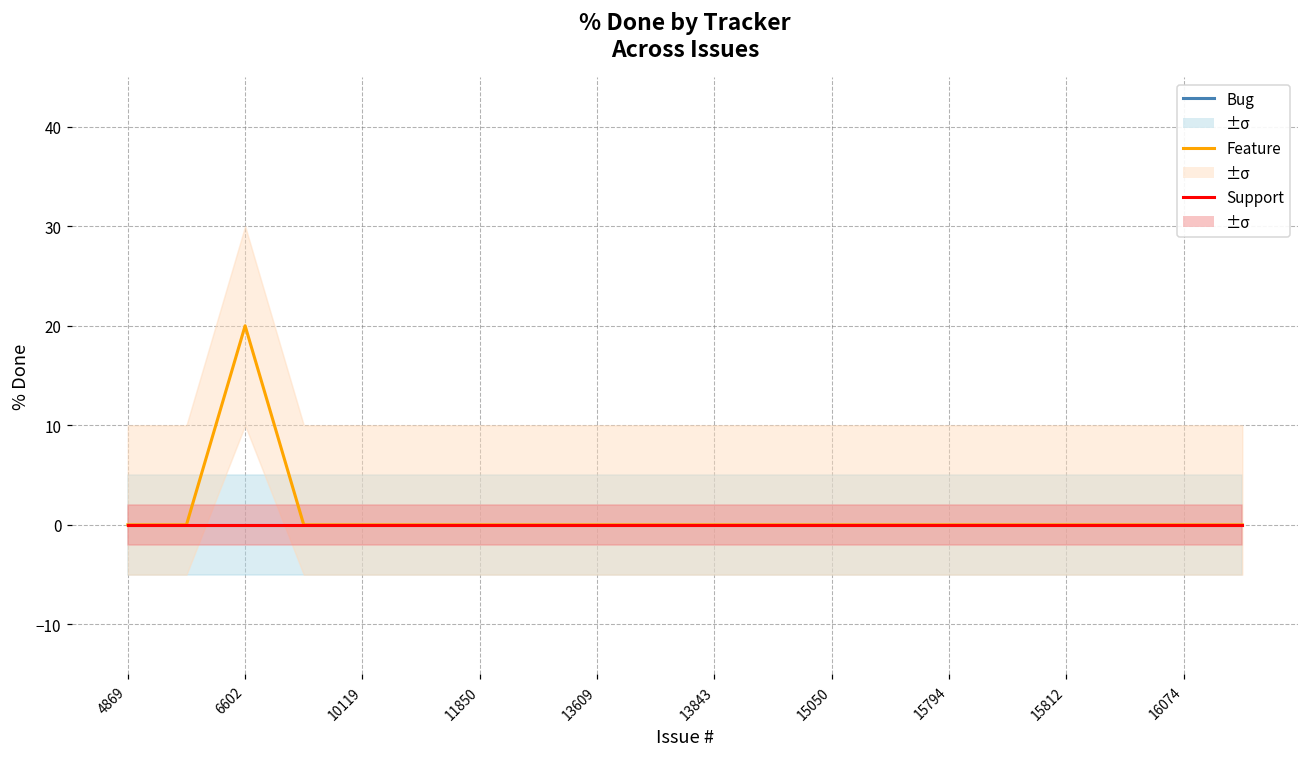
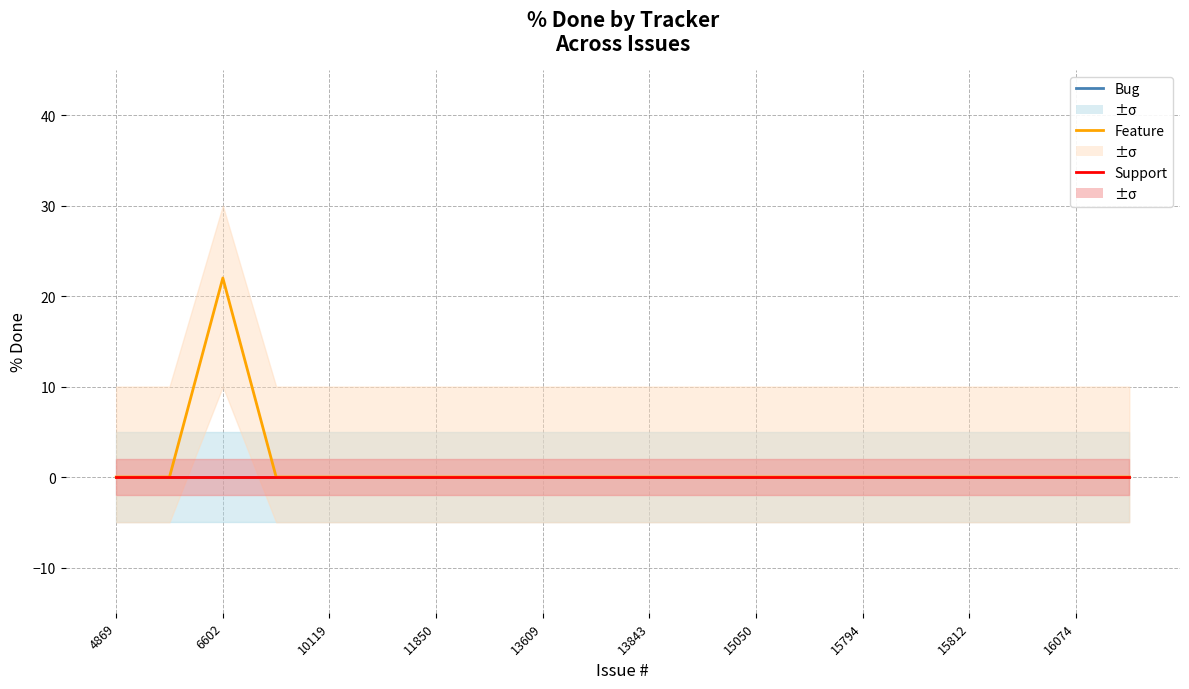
Feature, 6602: 20 -> 22
